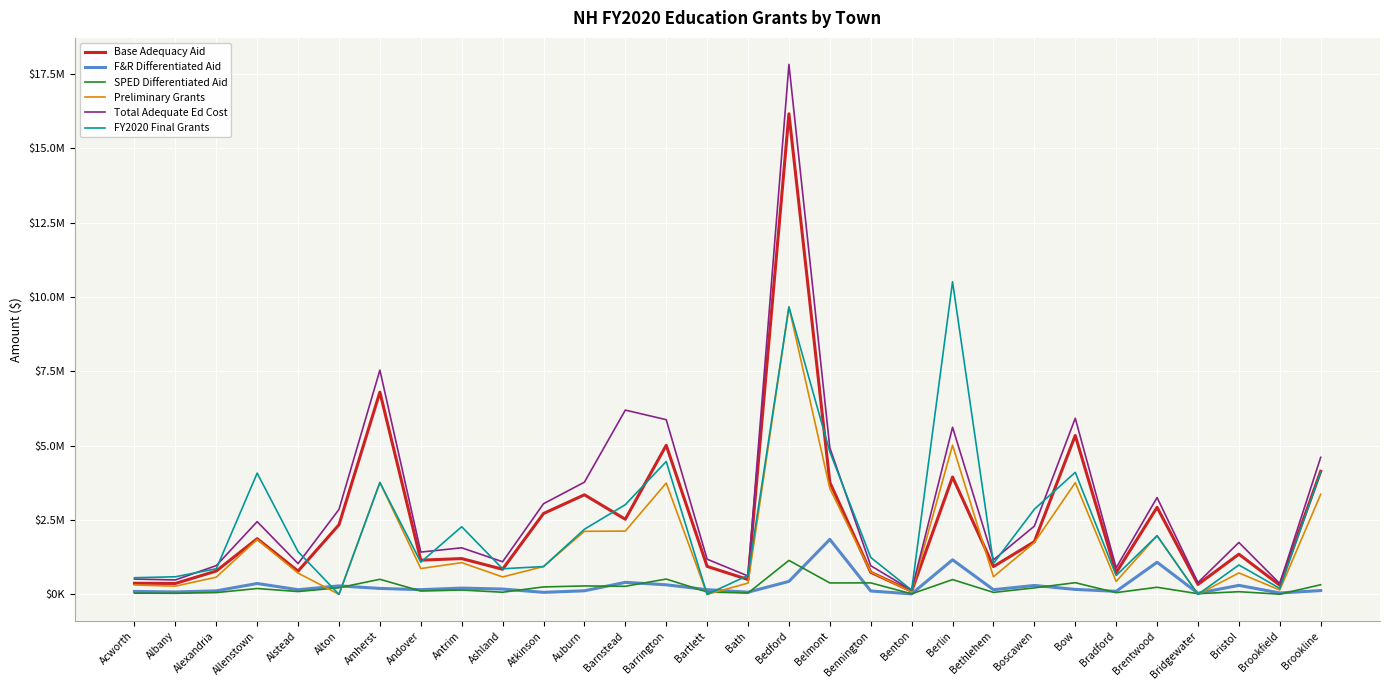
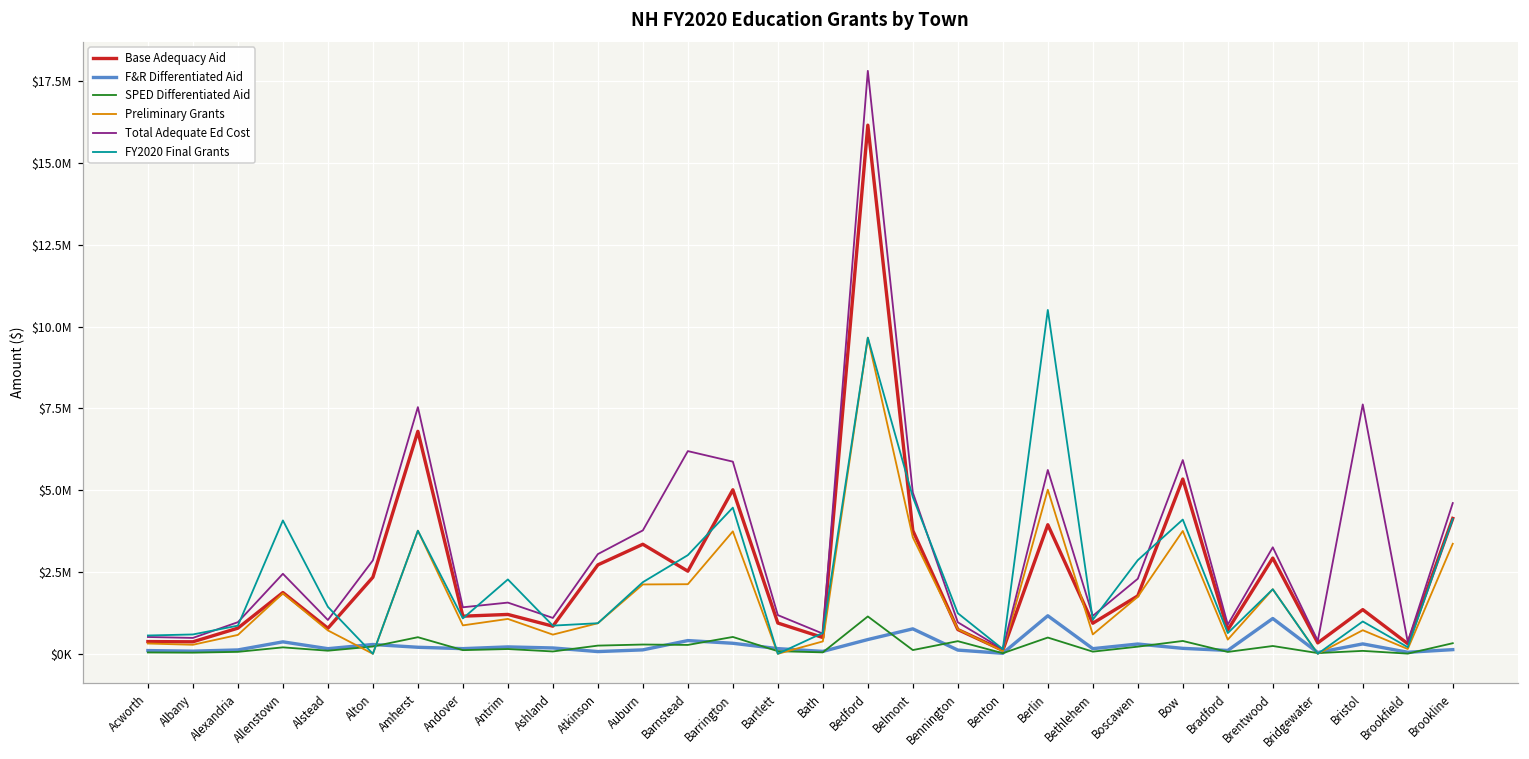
F&R Differentiated Aid, Belmont: $1800000 -> $800000
SPED Differentiated Aid, Belmont: $400000 -> $100000
Total Adequate Ed Cost, Bristol: $1700000 -> $7600000
